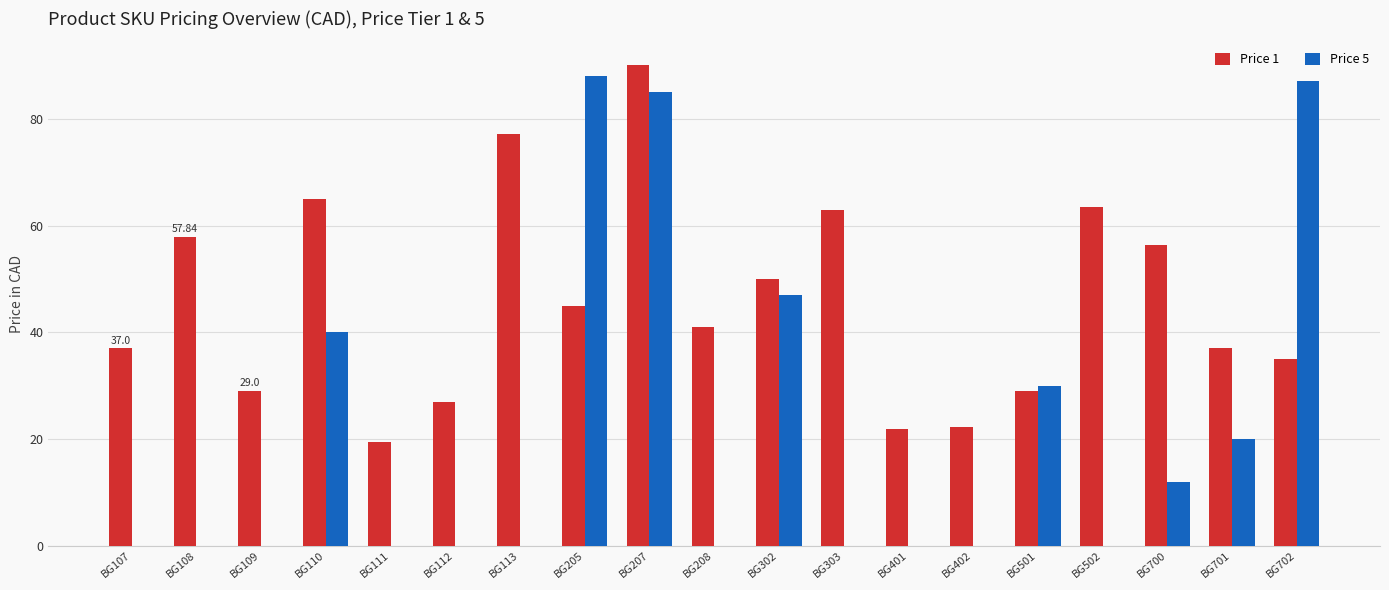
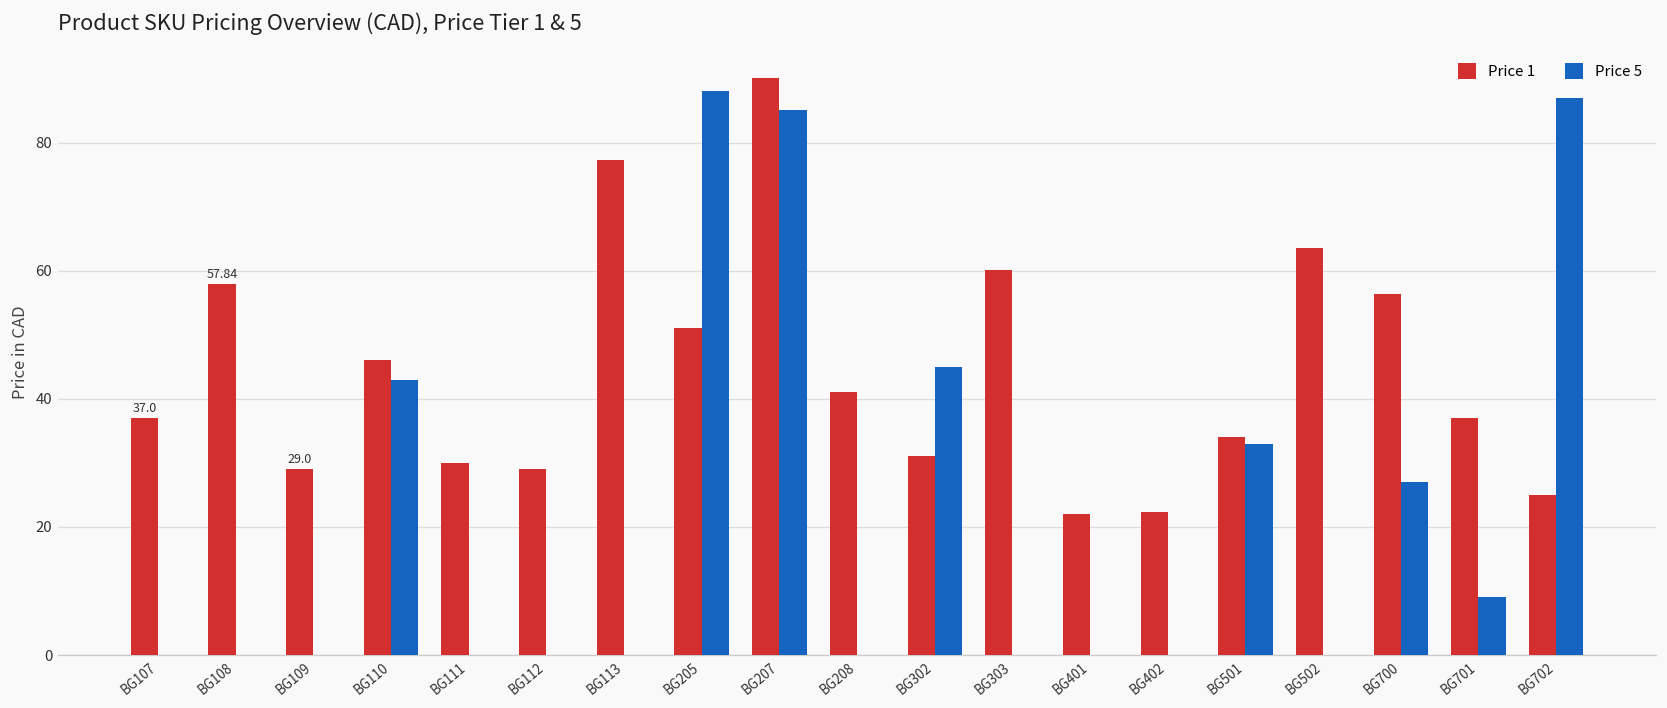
Price 1, BG110: 65 -> 46
Price 5, BG110: 40 -> 43
Price 1, BG111: 19 -> 30
Price 1, BG112: 27 -> 29
Price 1, BG205: 45 -> 51
Price 1, BG302: 50 -> 31
Price 5, BG302: 47 -> 45
Price 1, BG303: 63 -> 60
Price 1, BG501: 29 -> 34
Price 5, BG501: 30 -> 33
Price 5, BG700: 12 -> 27
Price 5, BG701: 20 -> 9
Price 1, BG702: 35 -> 25
